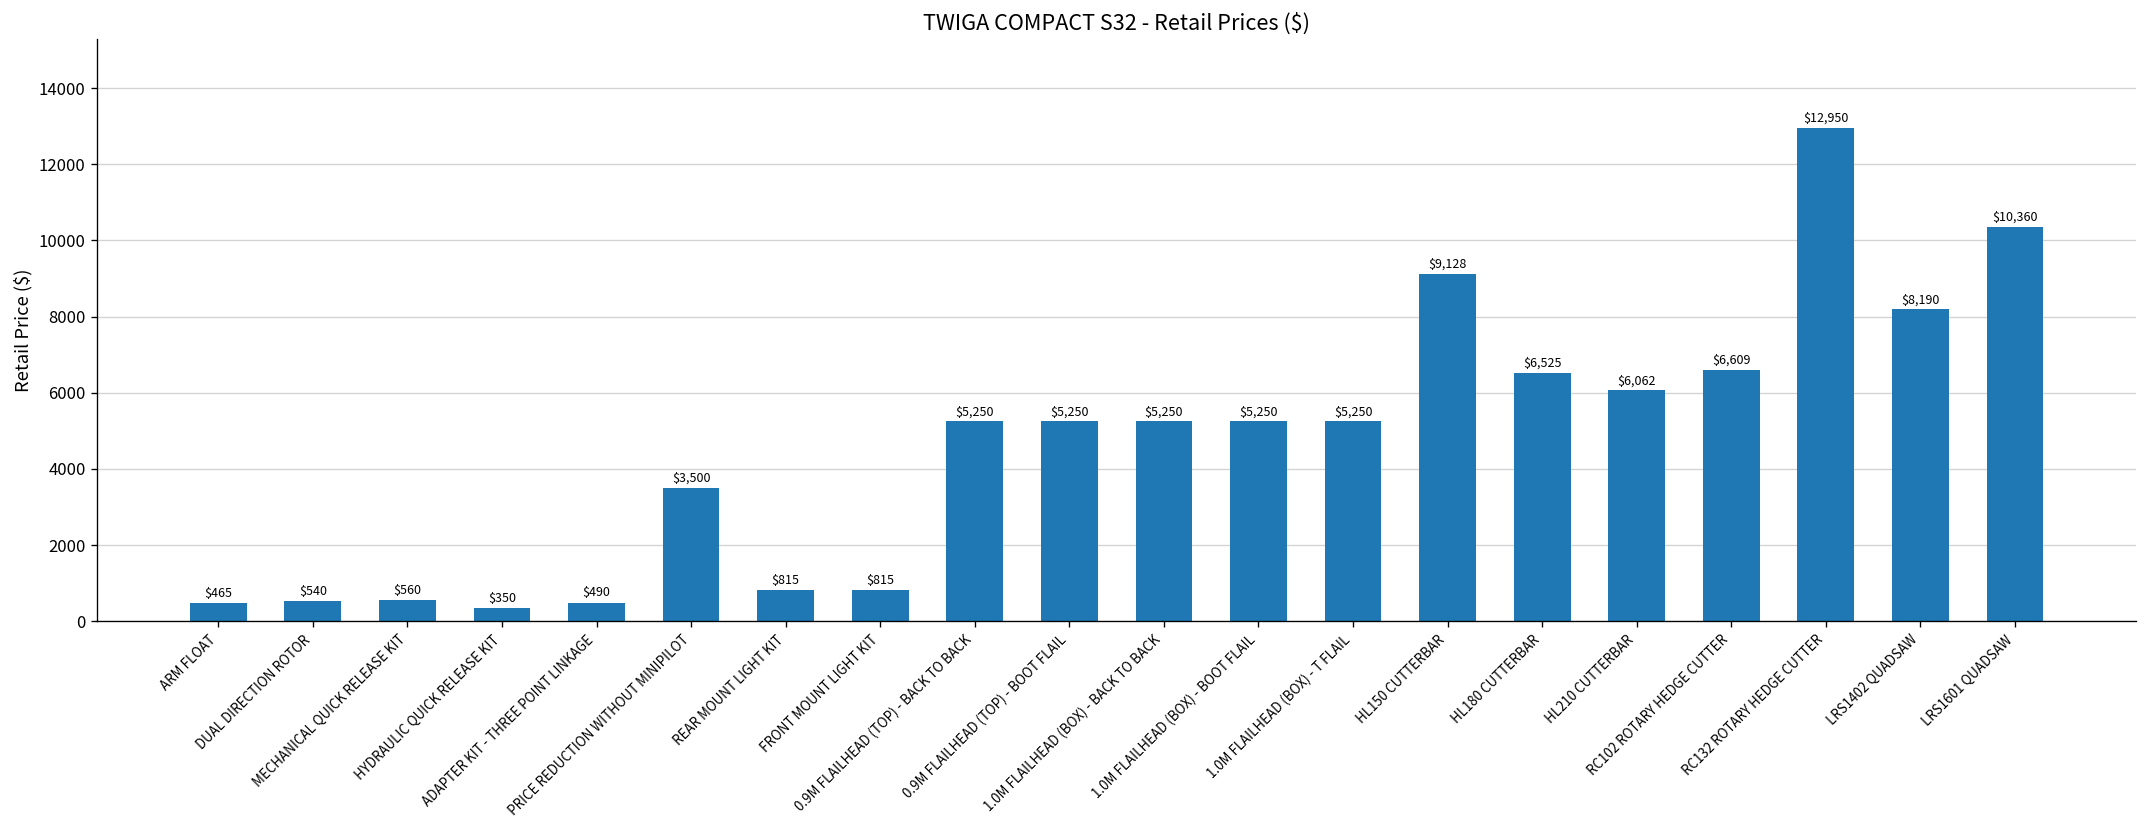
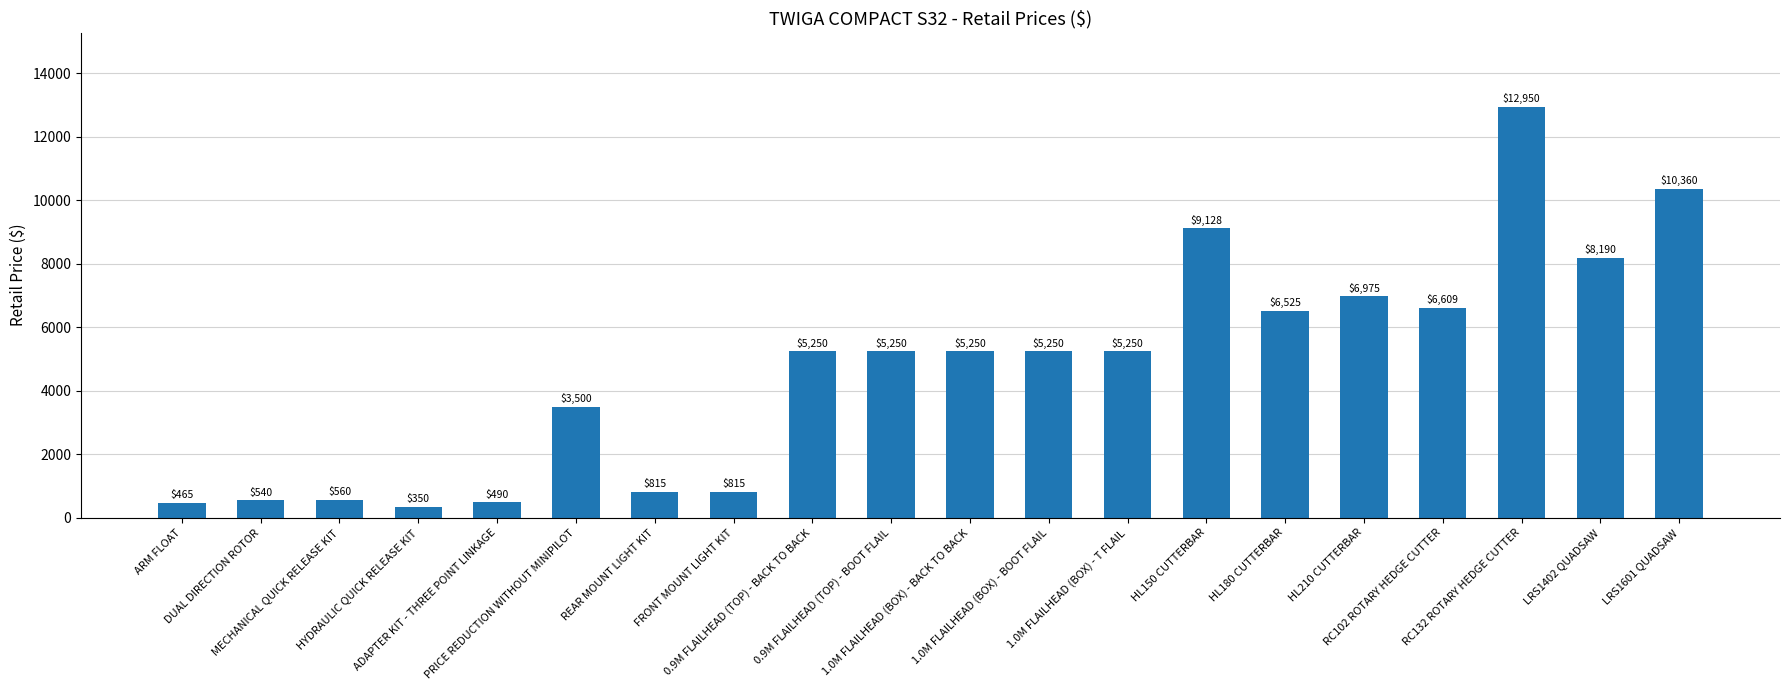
HL210 CUTTERBAR: $6,062 -> $6,975
